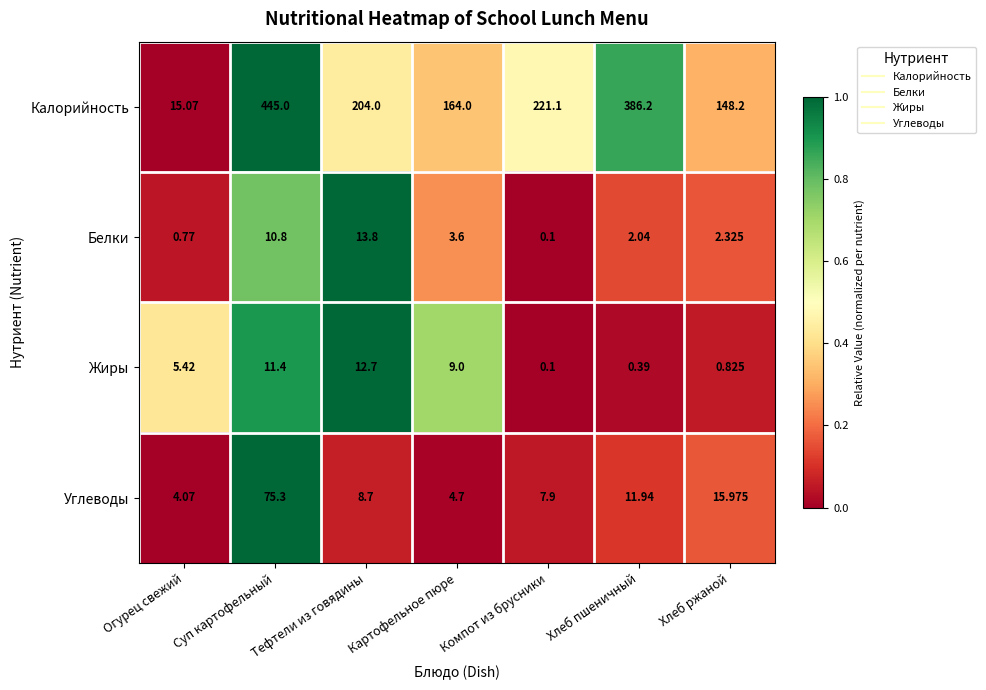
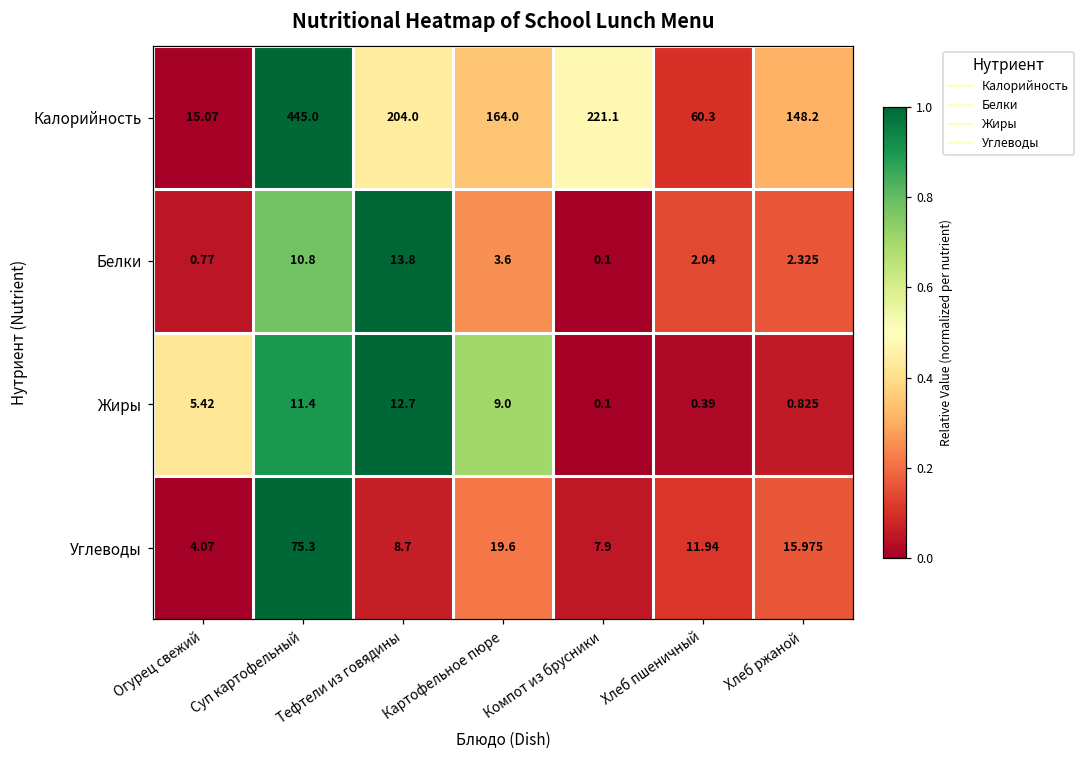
Калорийность, Хлеб пшеничный: 386.2 -> 60.3
Углеводы, Картофельное пюре: 4.7 -> 19.6
